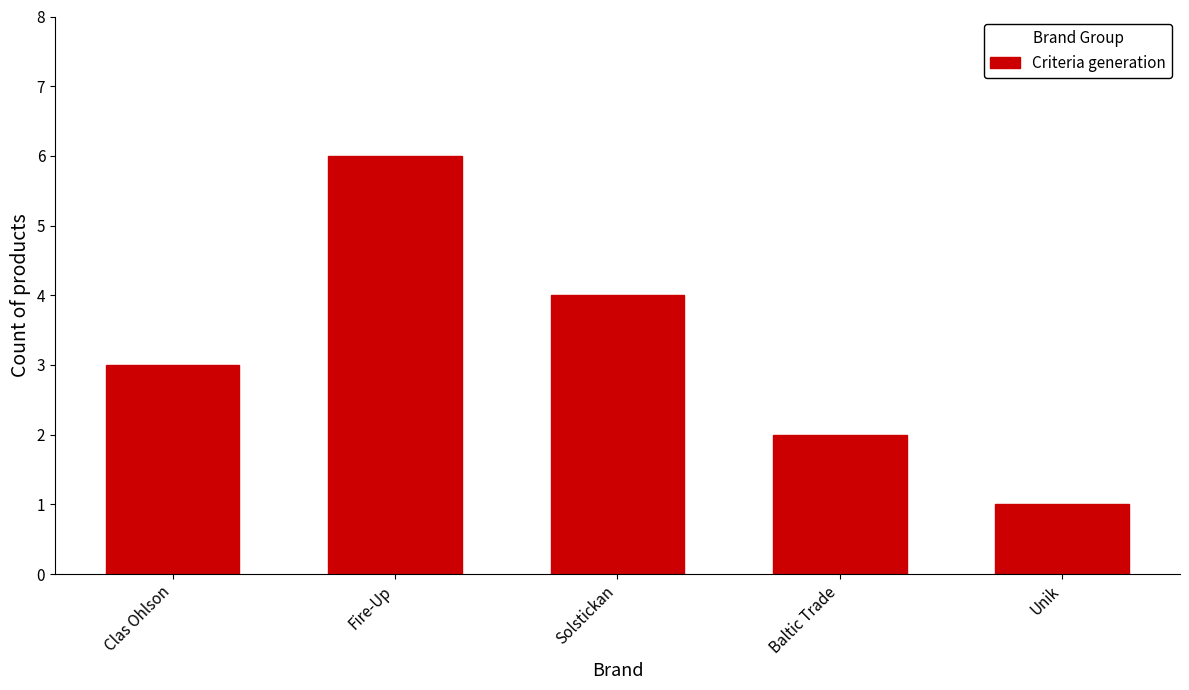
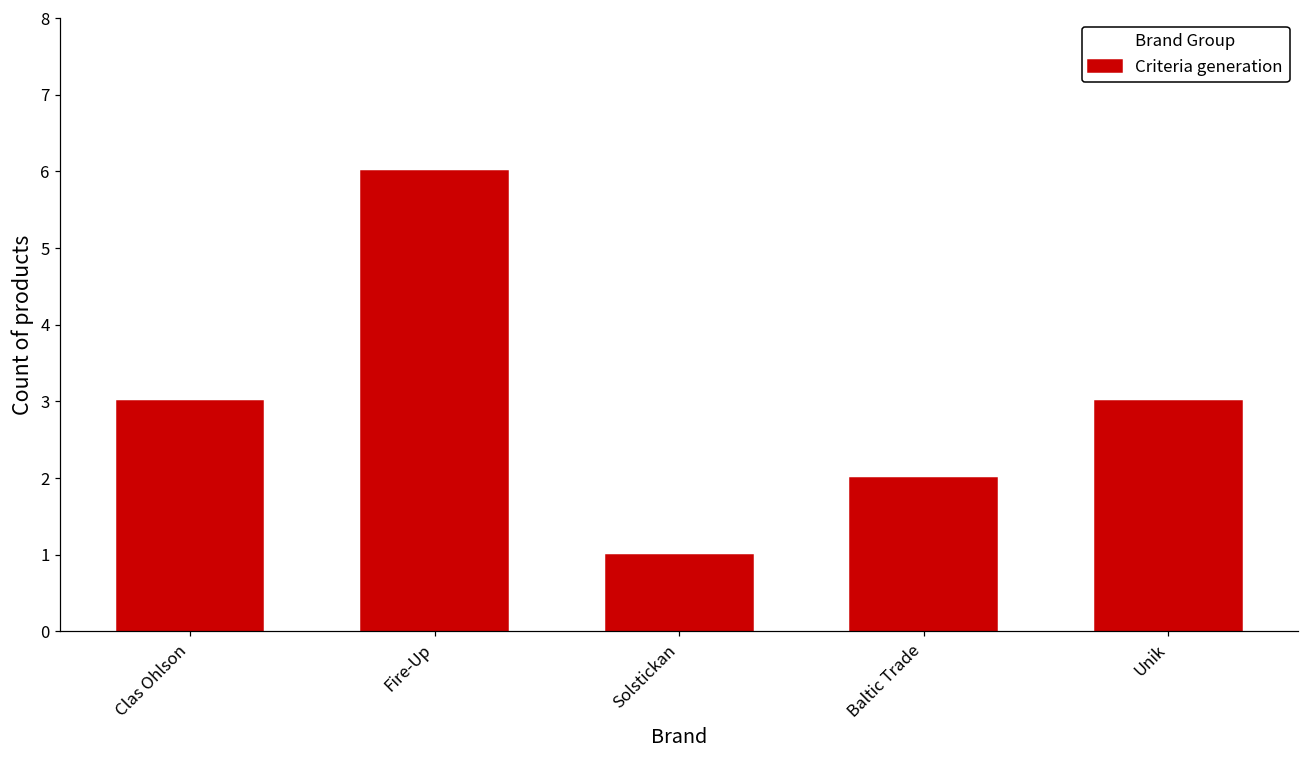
Solstickan: 4 -> 1
Unik: 1 -> 3
